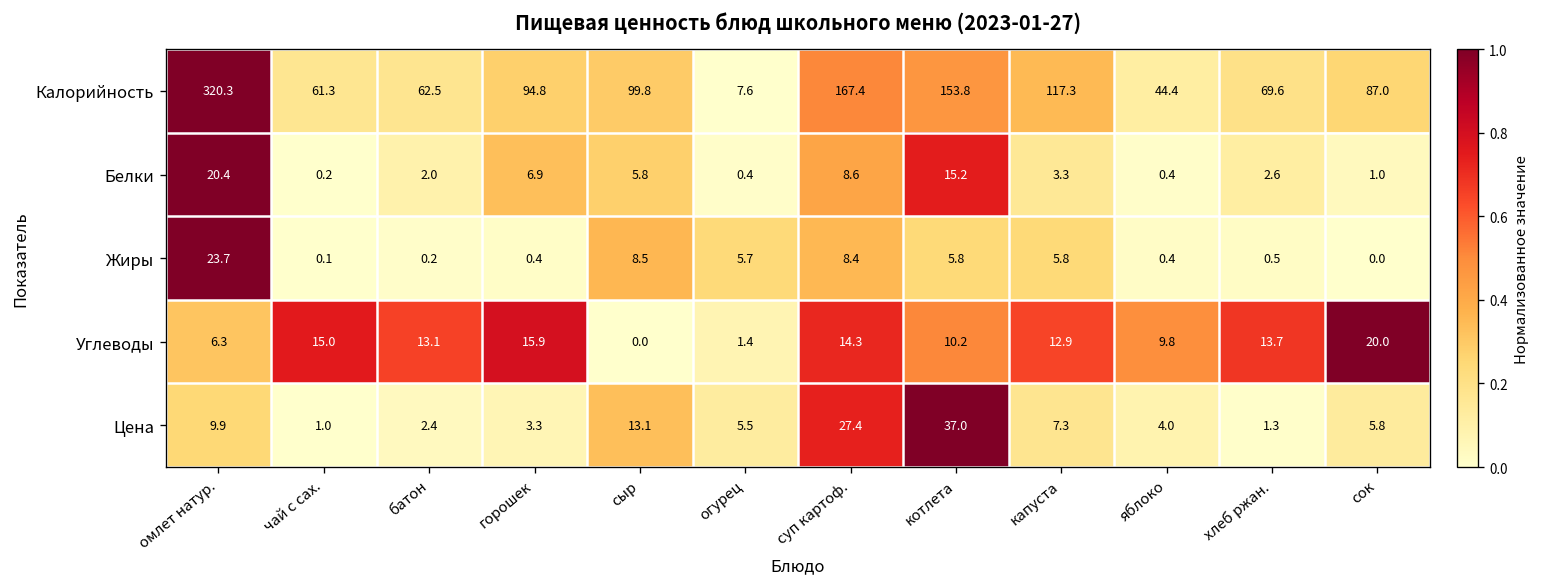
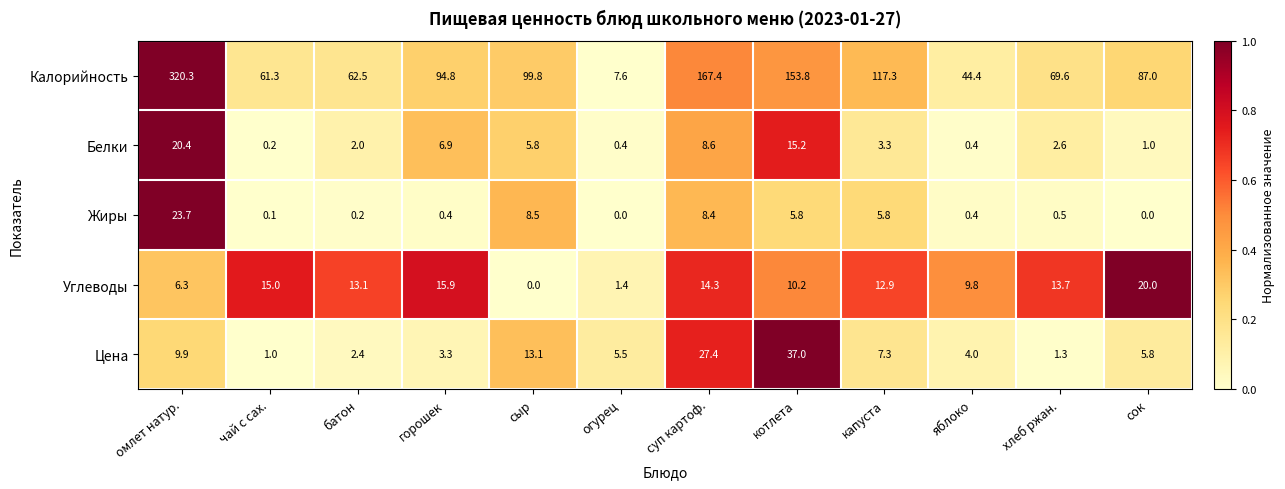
Жиры, огурец: 5.7 -> 0.0
